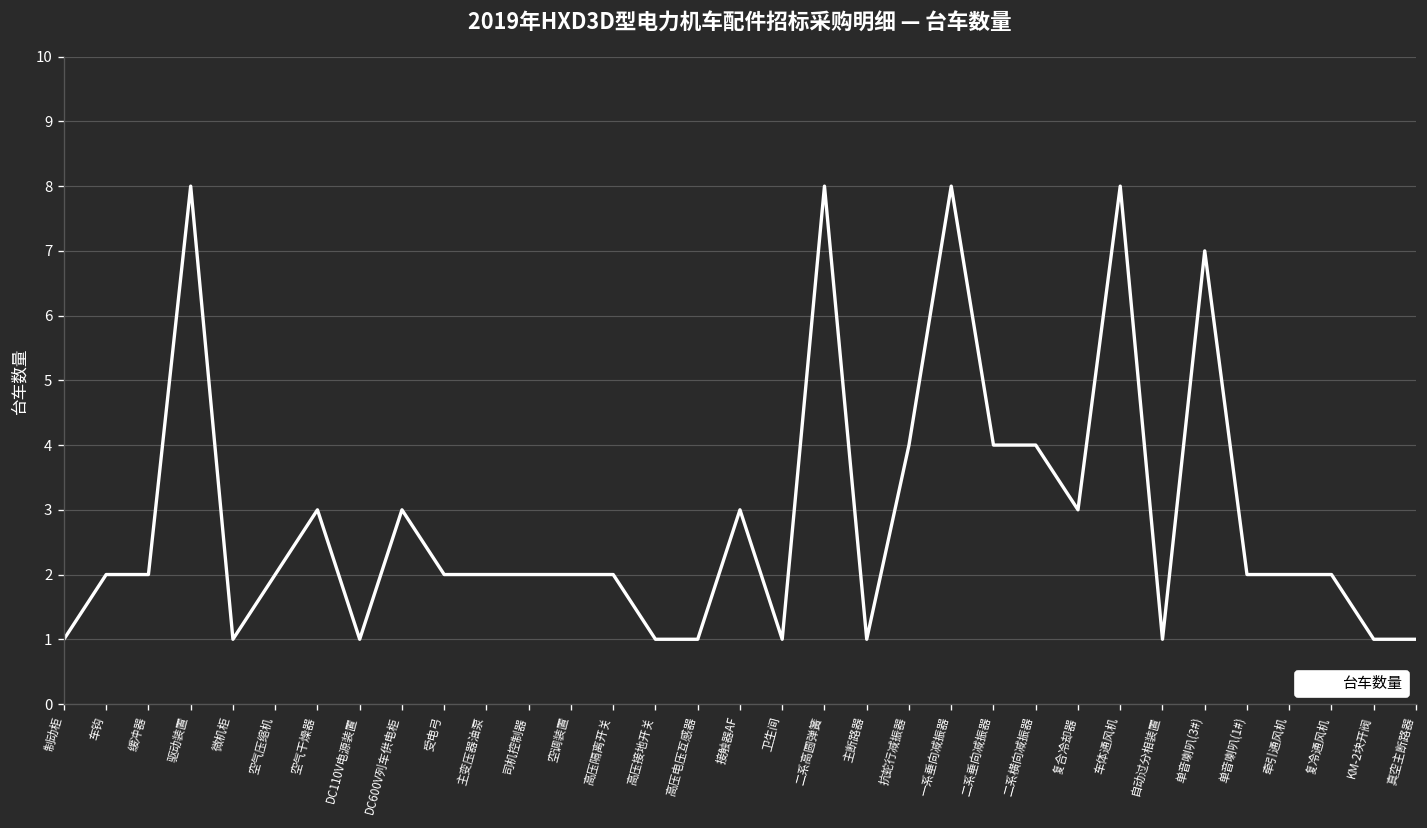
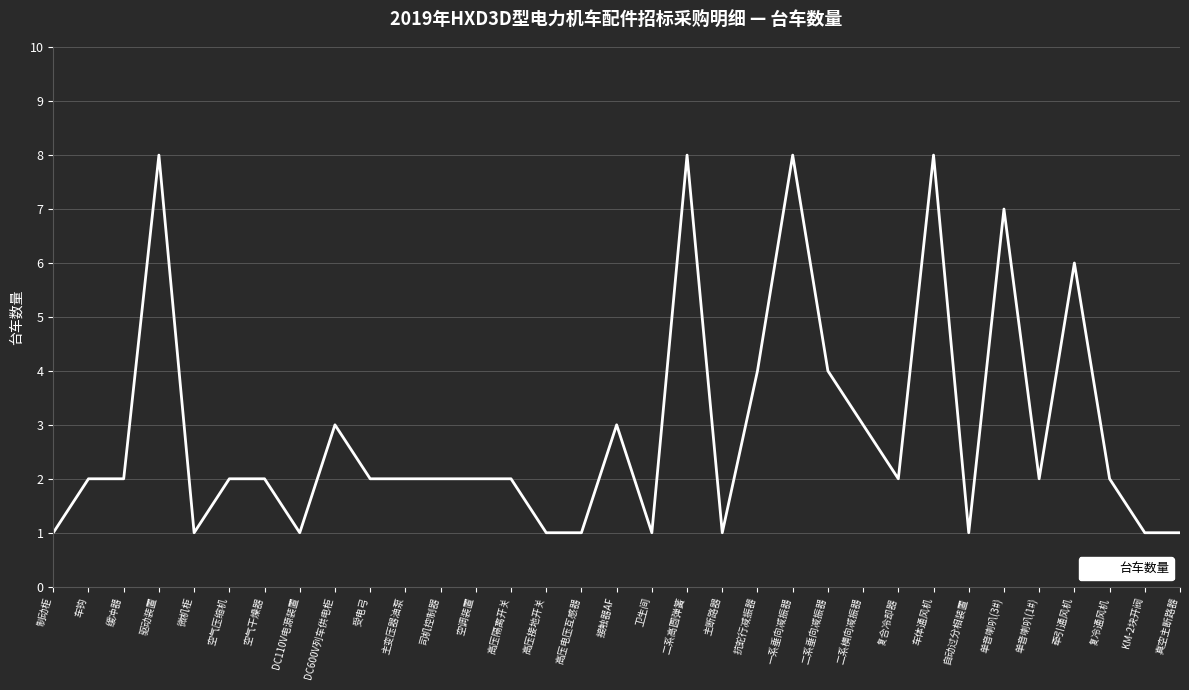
空气干燥器: 3 -> 2
二系横向减振器: 4 -> 3
复合冷却器: 3 -> 2
牵引通风机: 2 -> 6
